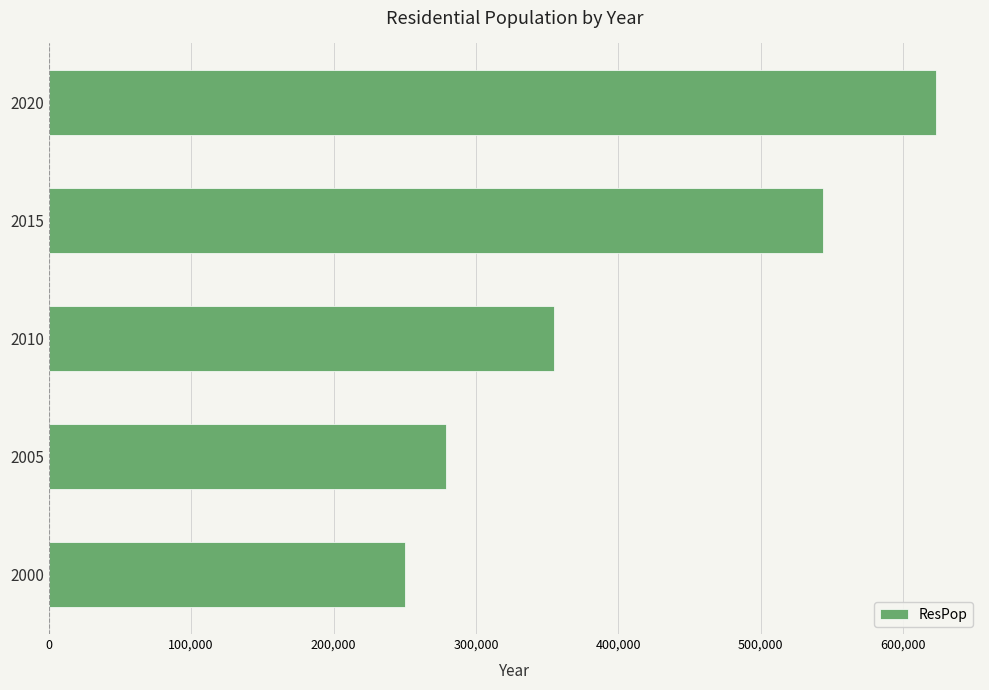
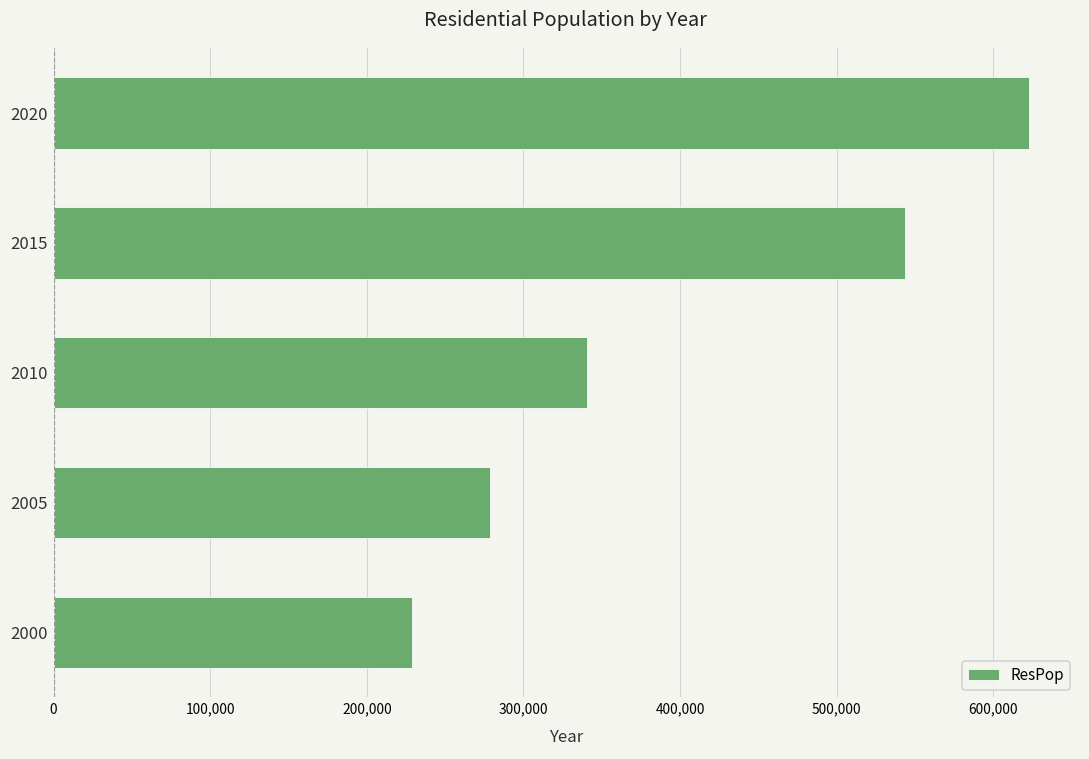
2010: 355,000 -> 341,000
2000: 250,000 -> 229,000
